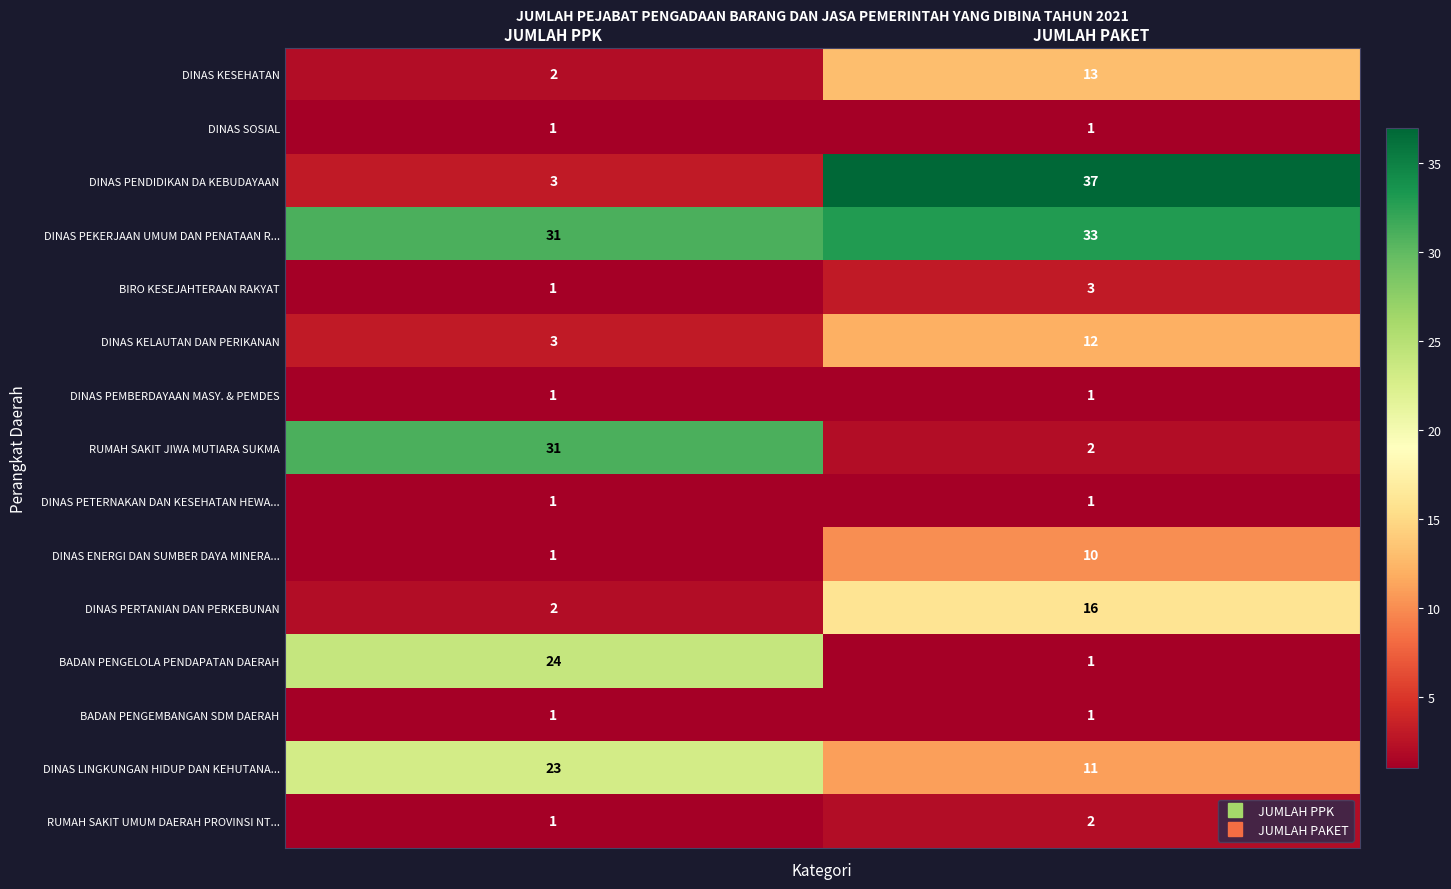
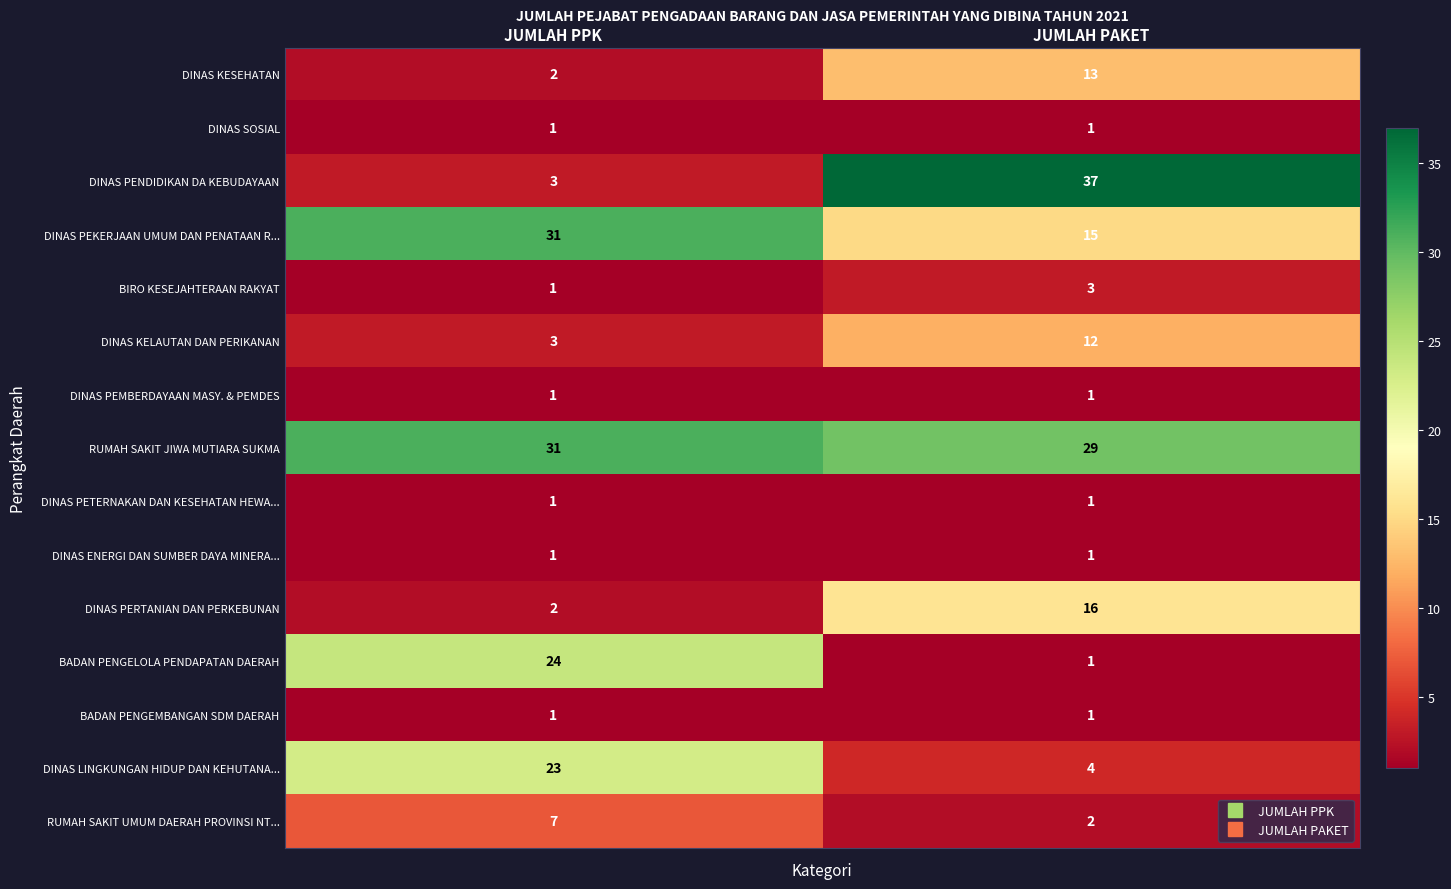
DINAS PEKERJAAN UMUM DAN PENATAAN R..., JUMLAH PAKET: 33 -> 15
RUMAH SAKIT JIWA MUTIARA SUKMA, JUMLAH PAKET: 2 -> 29
DINAS ENERGI DAN SUMBER DAYA MINERA..., JUMLAH PAKET: 10 -> 1
DINAS LINGKUNGAN HIDUP DAN KEHUTANA..., JUMLAH PAKET: 11 -> 4
RUMAH SAKIT UMUM DAERAH PROVINSI NT..., JUMLAH PPK: 1 -> 7
